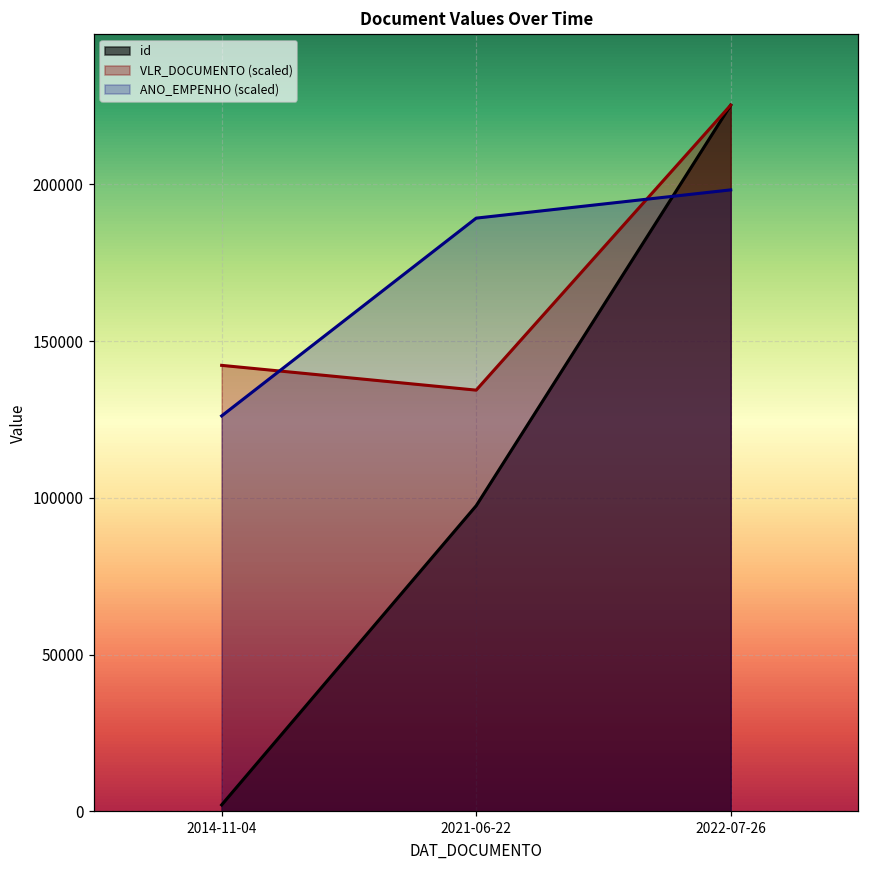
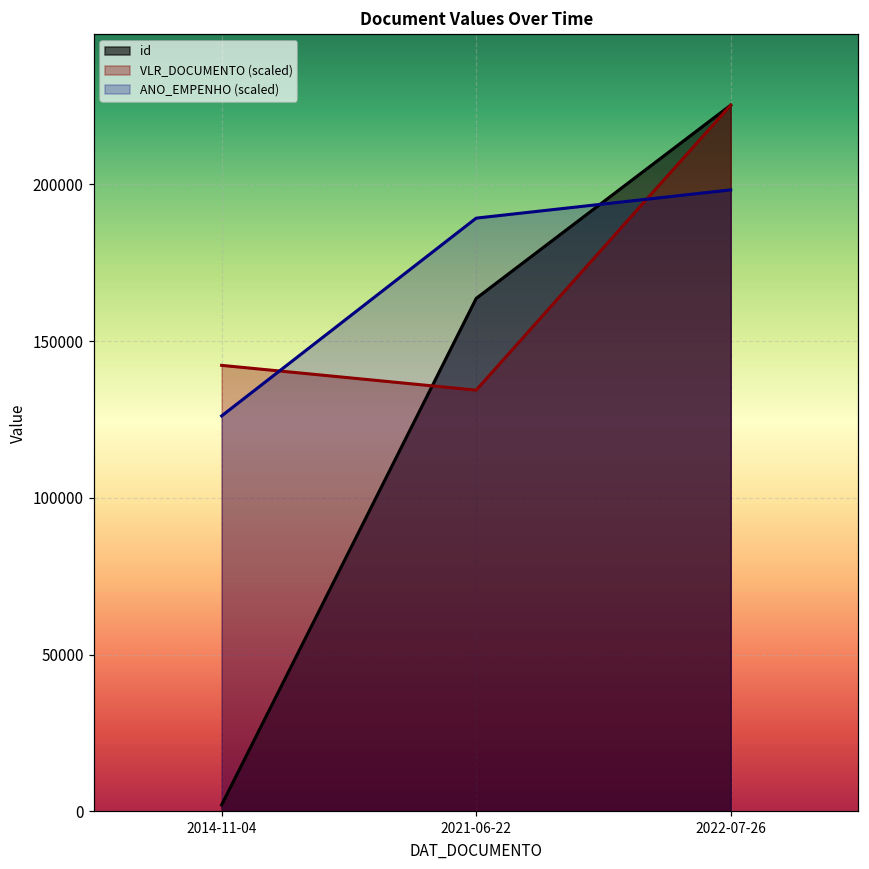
id, 2021-06-22: 97000 -> 164000
